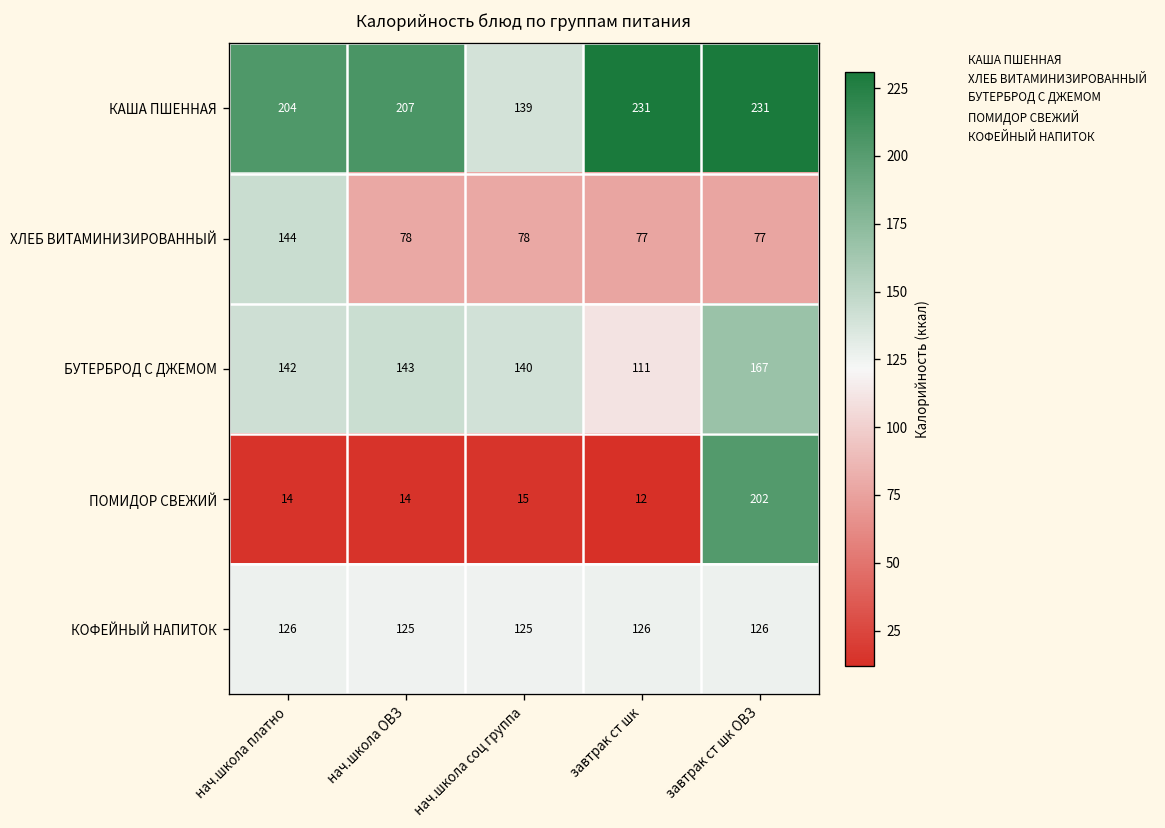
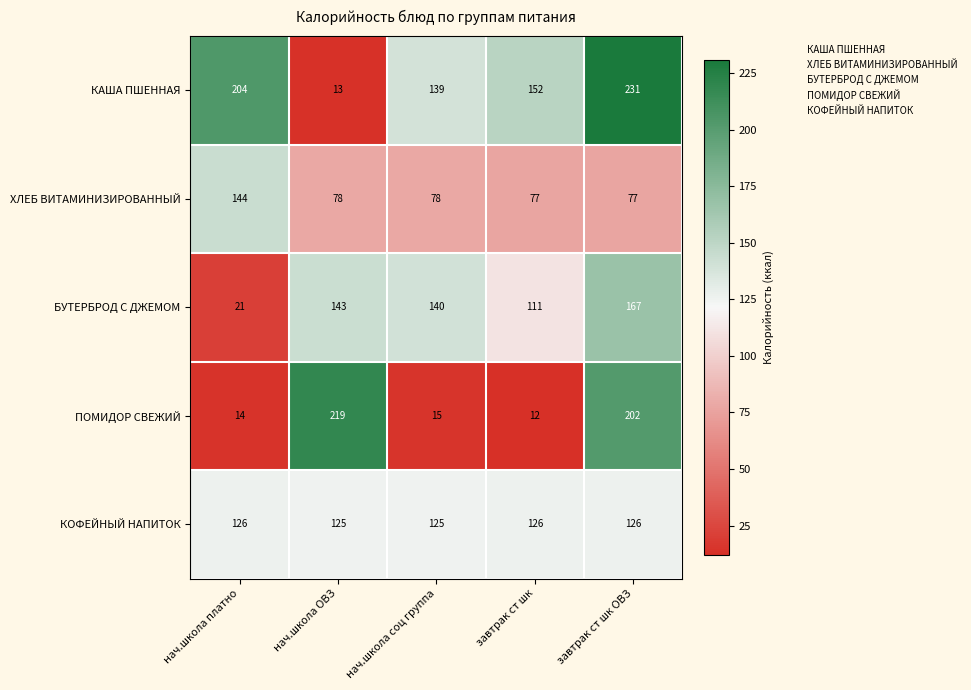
КАША ПШЕННАЯ, нач.школа ОВЗ: 207 -> 13
КАША ПШЕННАЯ, завтрак ст шк: 231 -> 152
БУТЕРБРОД С ДЖЕМОМ, нач.школа платно: 142 -> 21
ПОМИДОР СВЕЖИЙ, нач.школа ОВЗ: 14 -> 219
